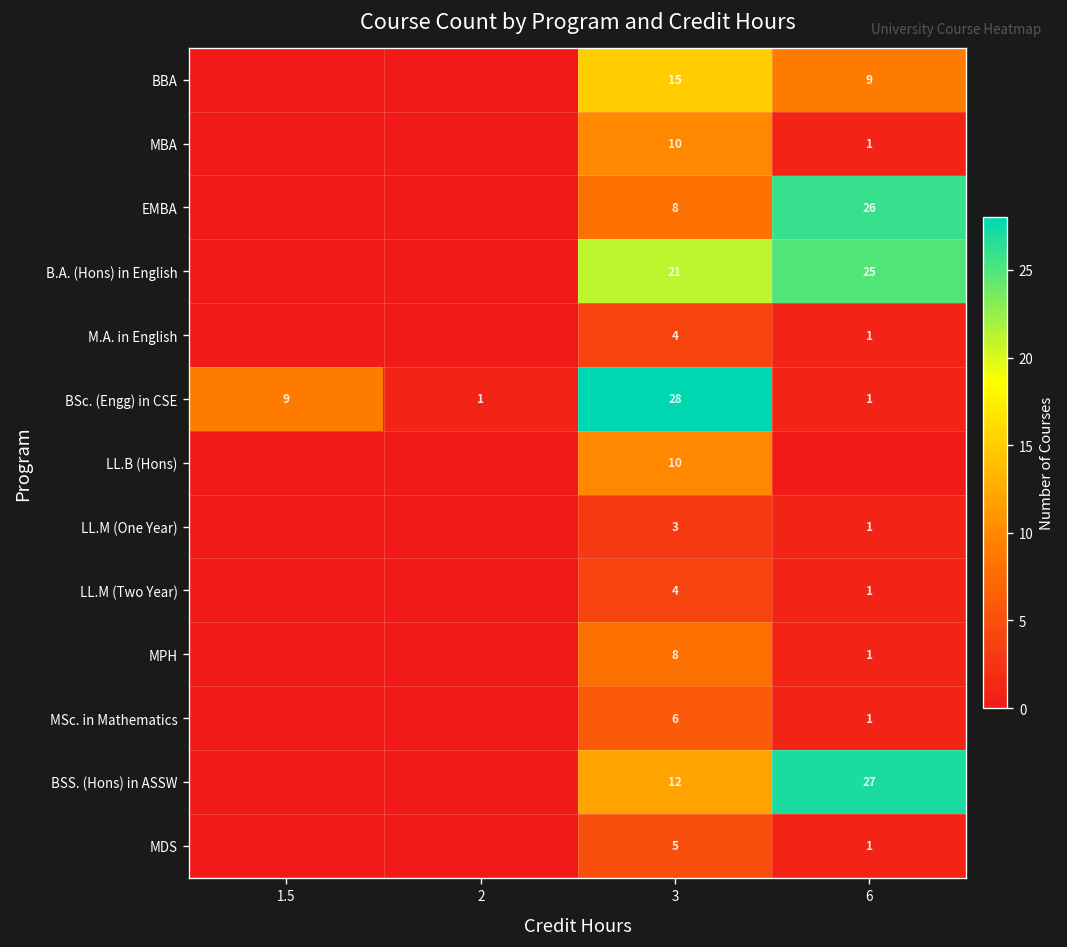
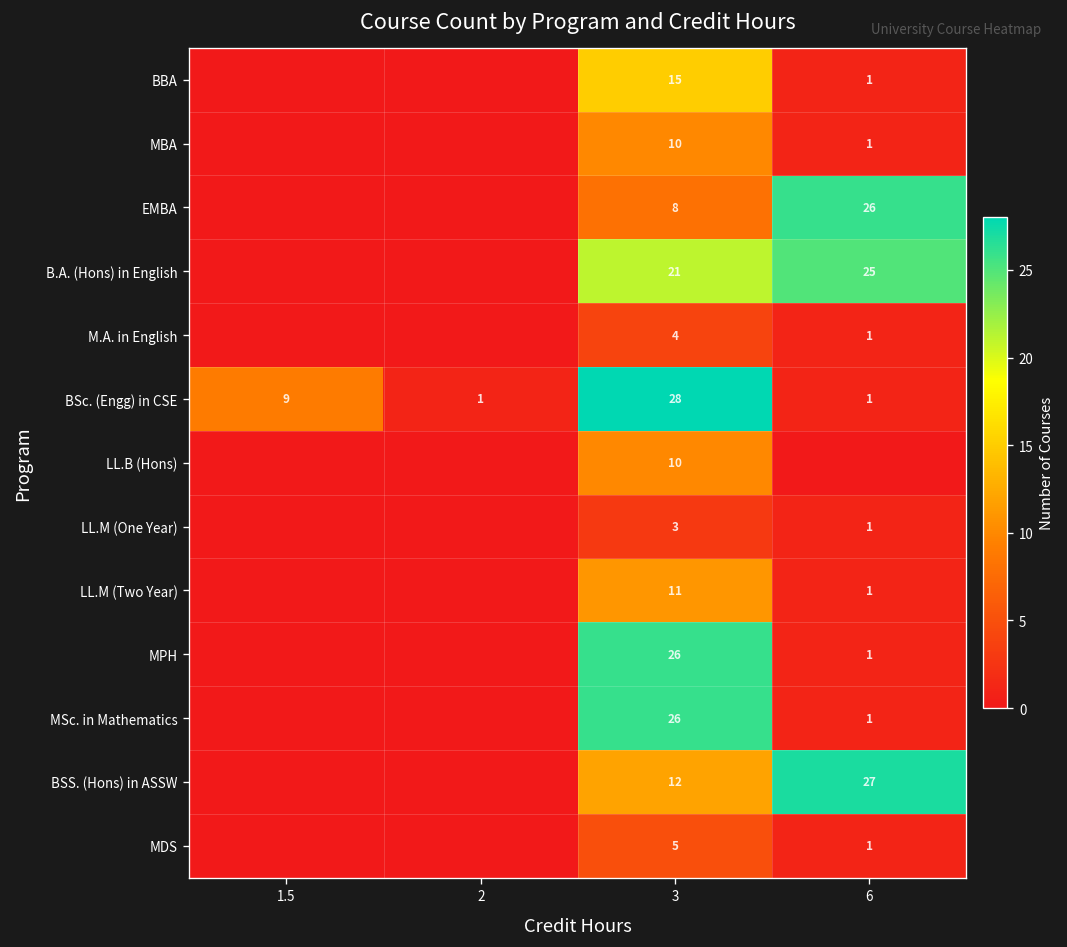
BBA, 6: 9 -> 1
LL.M (Two Year), 3: 4 -> 11
MPH, 3: 8 -> 26
MSc. in Mathematics, 3: 6 -> 26
